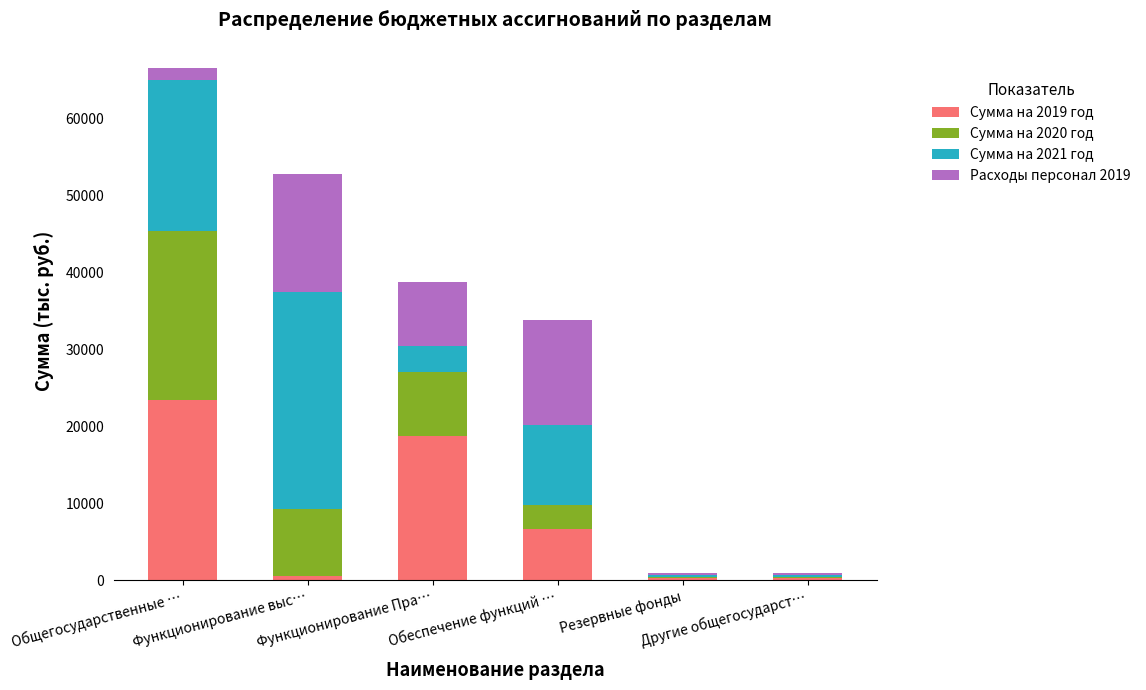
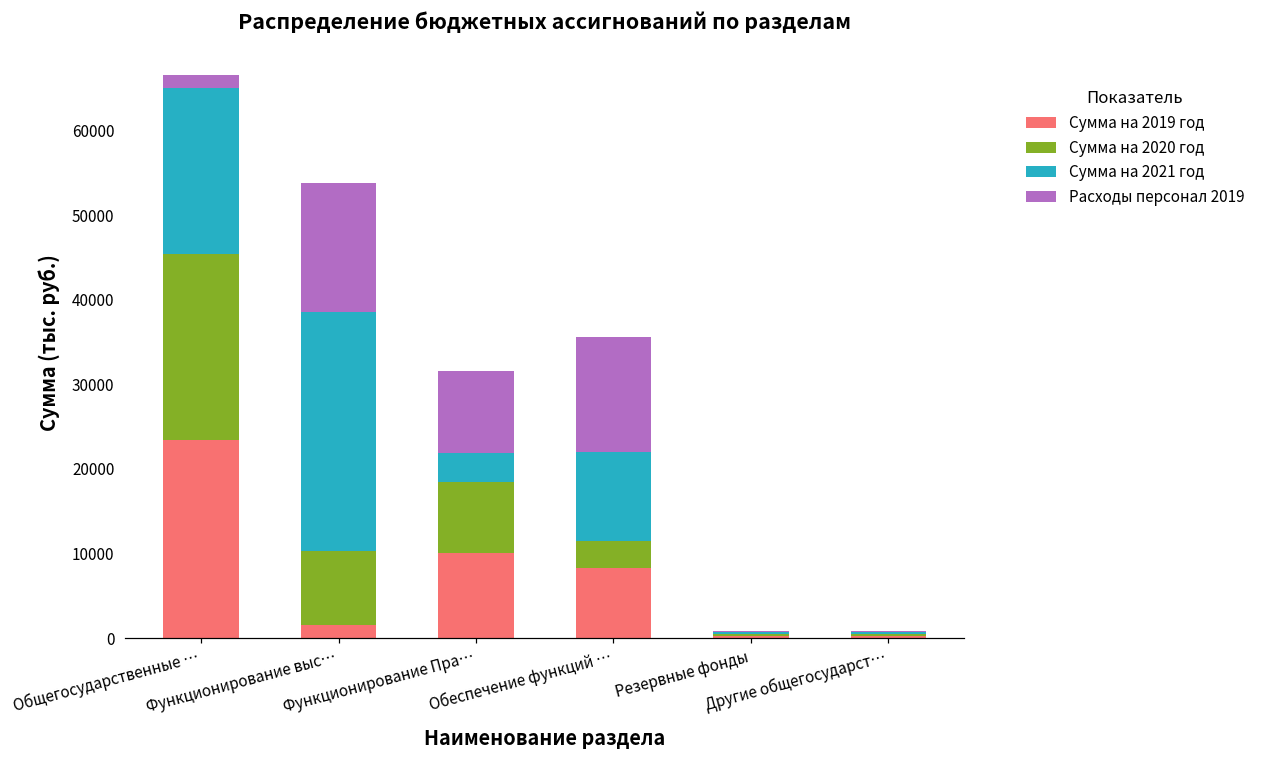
Сумма на 2019 год, Функционирование выс…: 1000 -> 2000
Сумма на 2019 год, Функционирование Пра…: 19000 -> 10000
Расходы персонал 2019, Функционирование Пра…: 8000 -> 10000
Сумма на 2019 год, Обеспечение функций …: 7000 -> 8000
